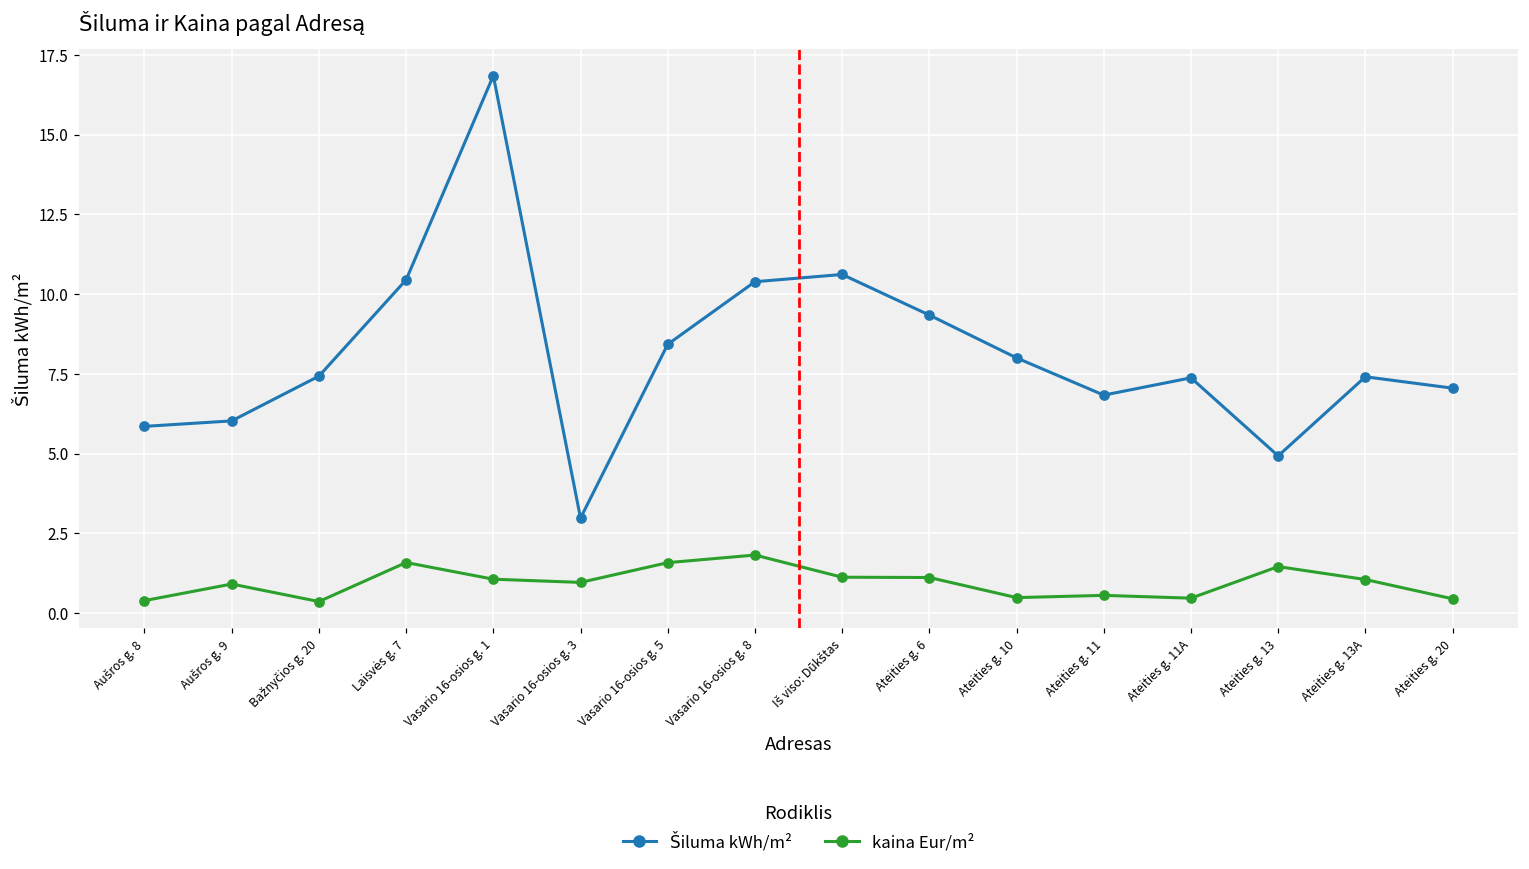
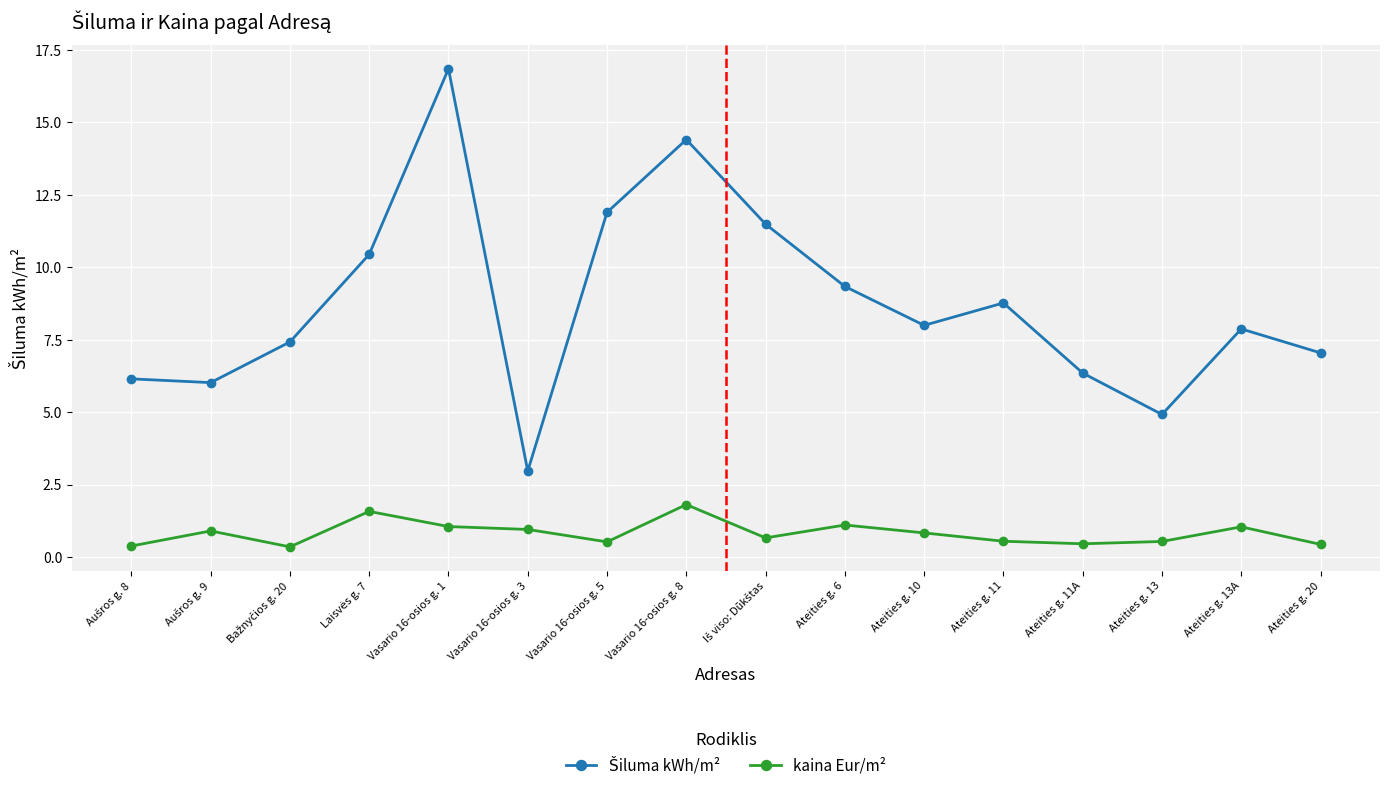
Šiluma kWh/m², Aušros g. 8: 5.9 -> 6.2
Šiluma kWh/m², Vasario 16-osios g. 5: 8.4 -> 11.9
kaina Eur/m², Vasario 16-osios g. 5: 1.6 -> 0.5
Šiluma kWh/m², Vasario 16-osios g. 8: 10.4 -> 14.4
Šiluma kWh/m², Iš viso: Dūkštas: 10.6 -> 11.5
kaina Eur/m², Iš viso: Dūkštas: 1.1 -> 0.7
kaina Eur/m², Ateities g. 10: 0.5 -> 0.8
Šiluma kWh/m², Ateities g. 11: 6.8 -> 8.8
Šiluma kWh/m², Ateities g. 11A: 7.4 -> 6.4
kaina Eur/m², Ateities g. 13: 1.5 -> 0.5
Šiluma kWh/m², Ateities g. 13A: 7.4 -> 7.9
